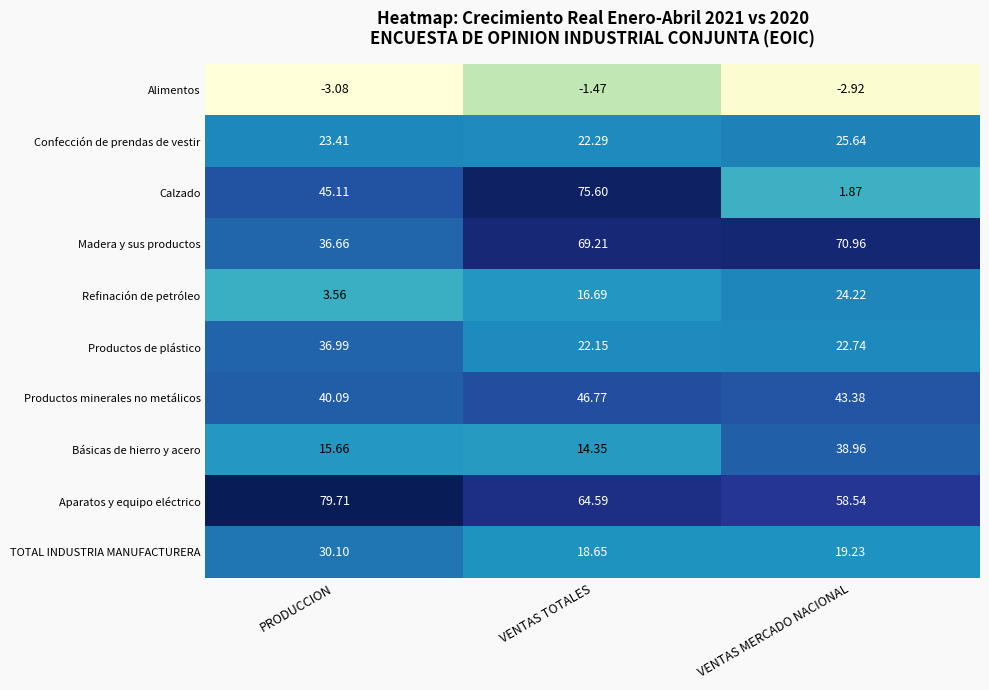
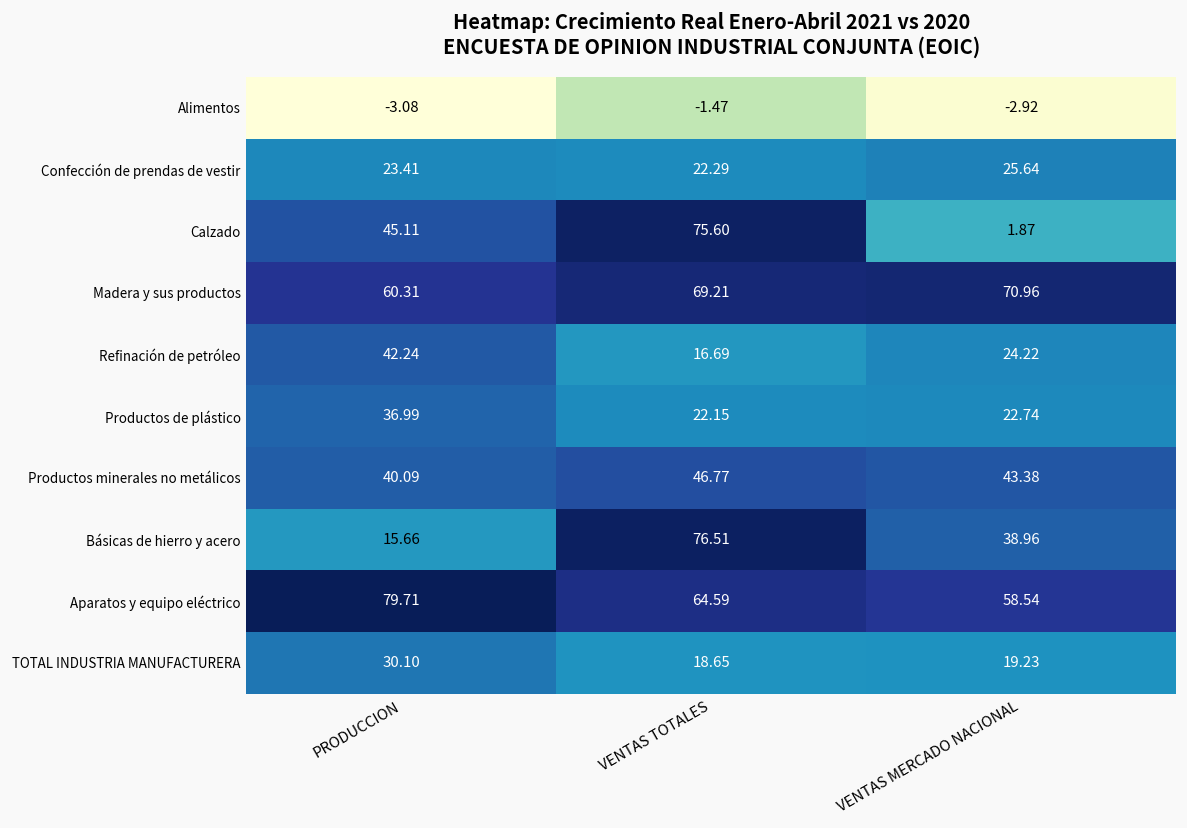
Madera y sus productos, PRODUCCION: 36.66 -> 60.31
Refinación de petróleo, PRODUCCION: 3.56 -> 42.24
Básicas de hierro y acero, VENTAS TOTALES: 14.35 -> 76.51
